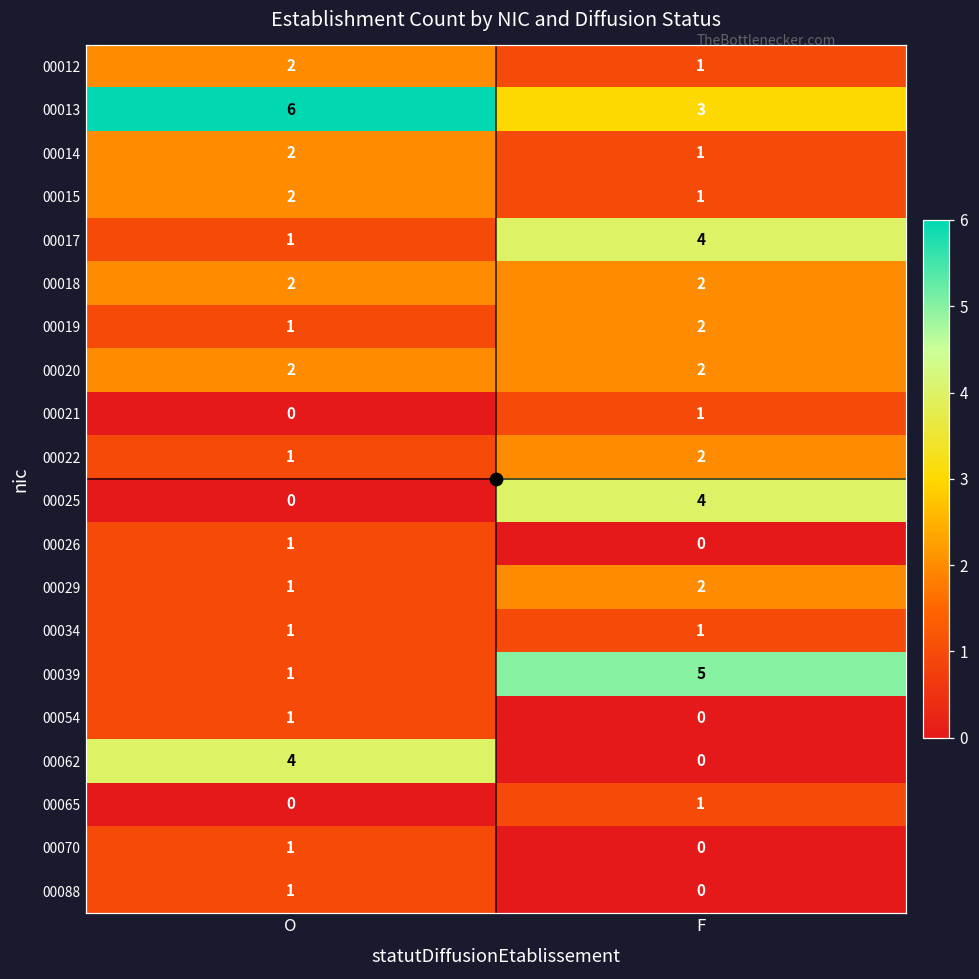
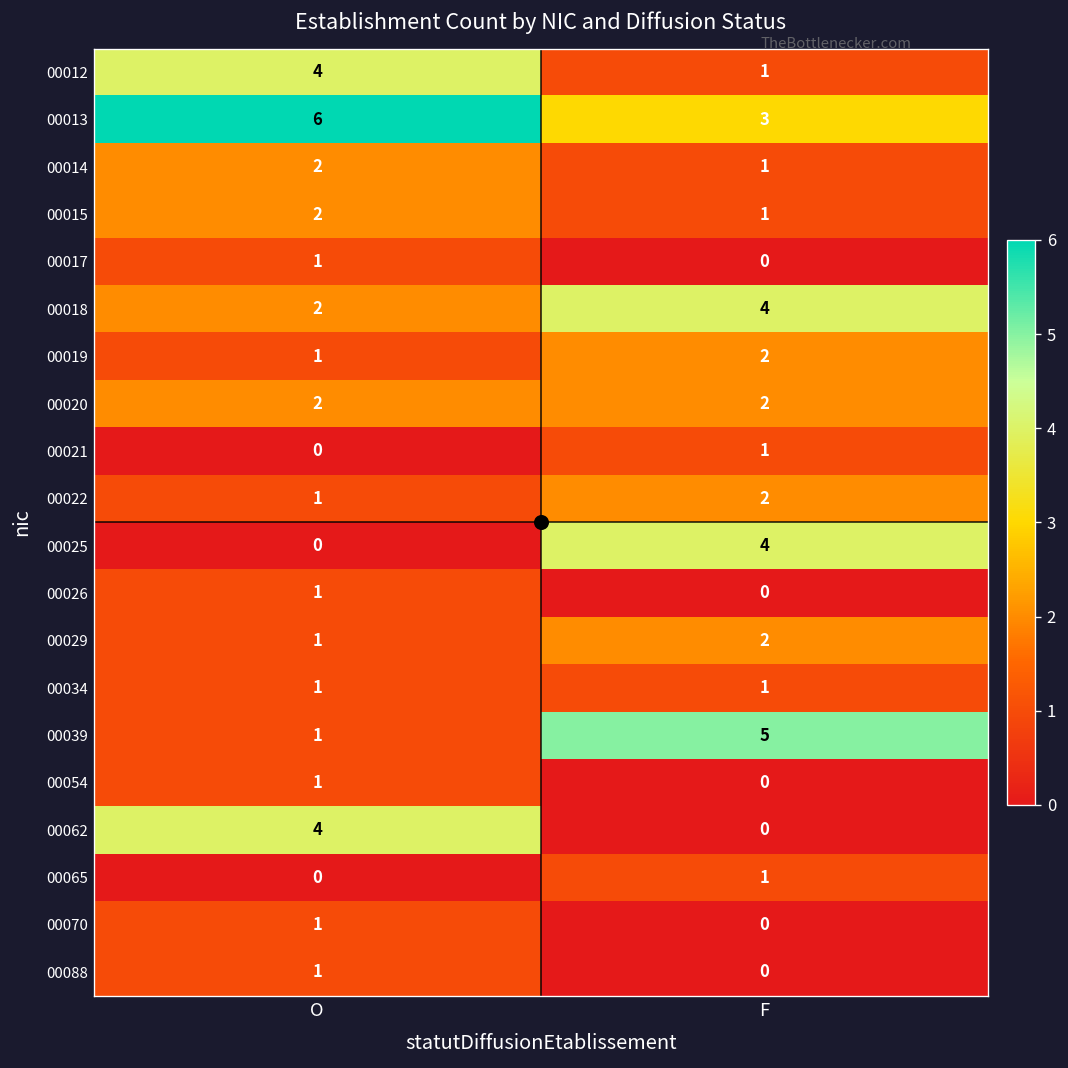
00012, O: 2 -> 4
00017, F: 4 -> 0
00018, F: 2 -> 4
